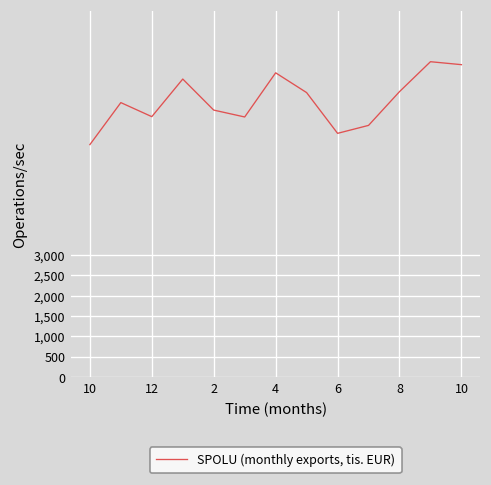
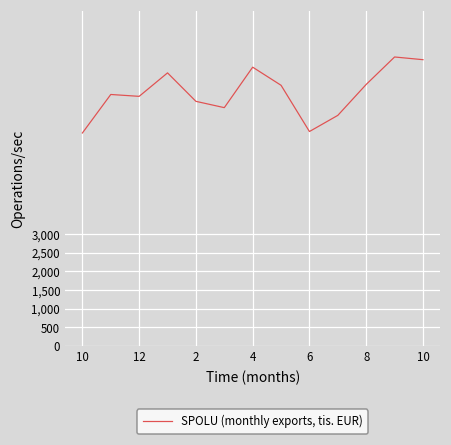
12: 6,400 -> 6,700
6: 6,000 -> 5,800
